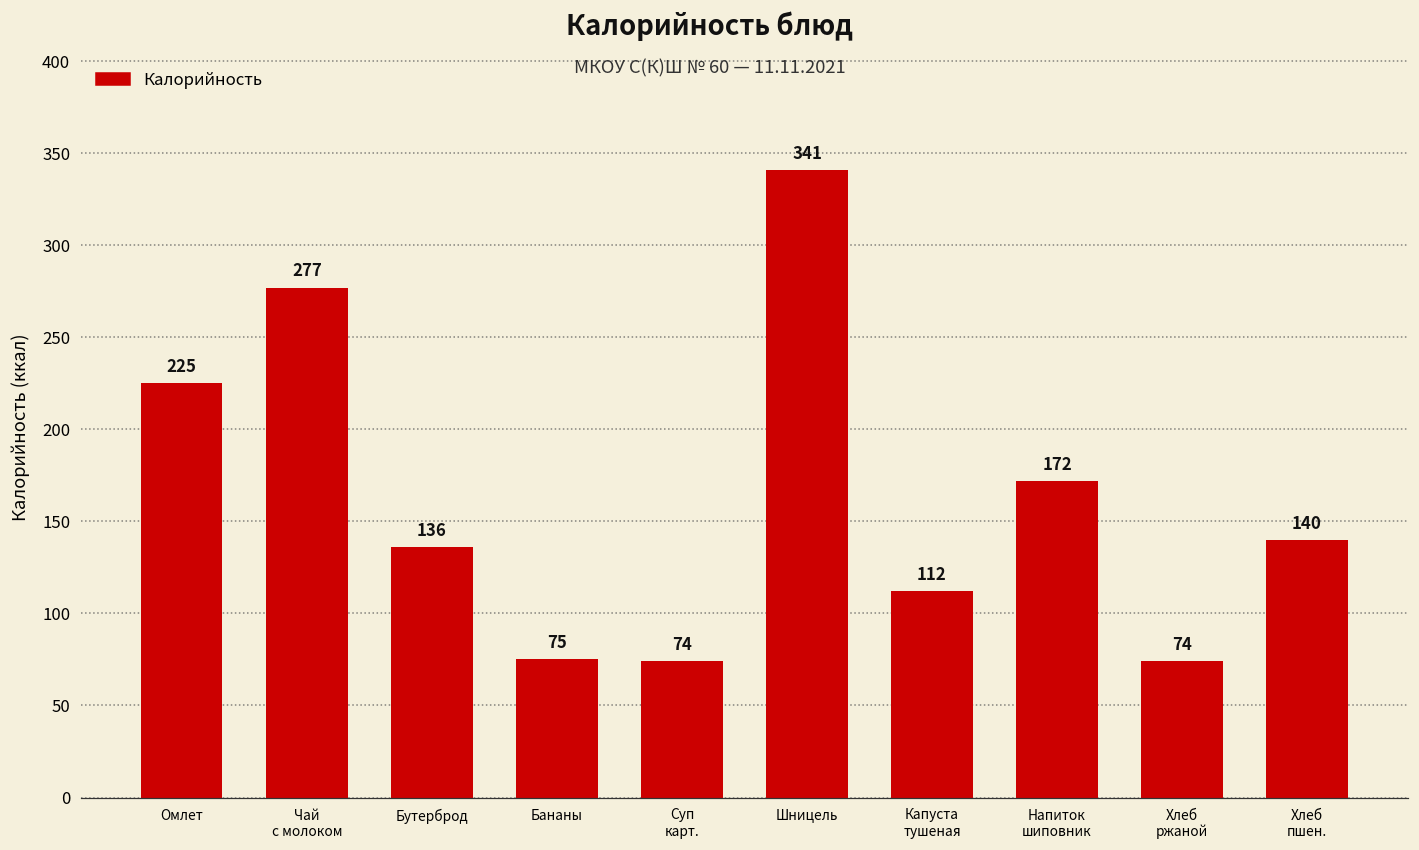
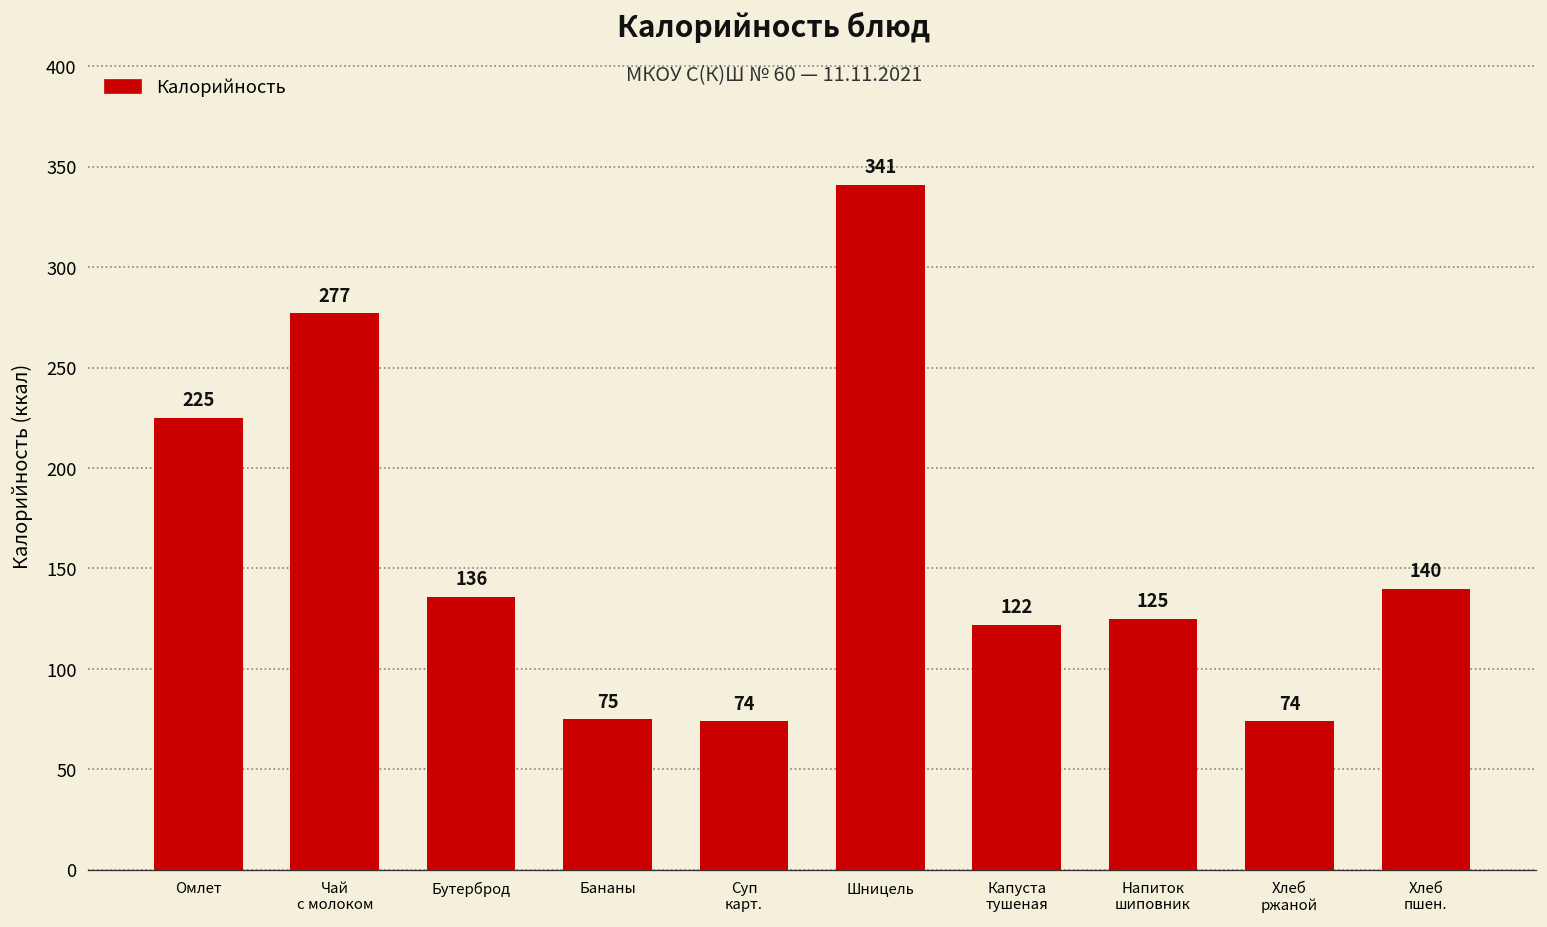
Капуста тушеная: 112 -> 122
Напиток шиповник: 172 -> 125
